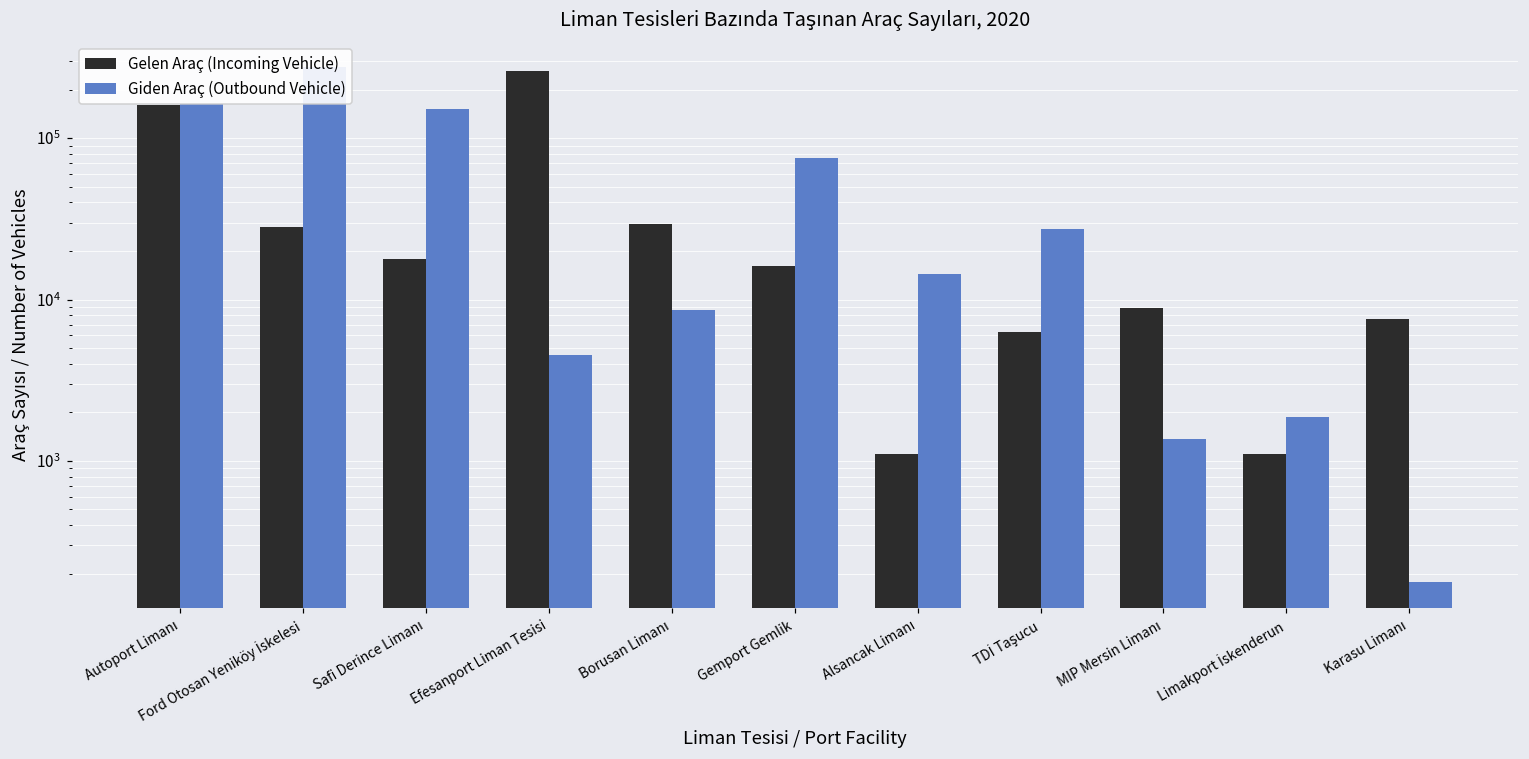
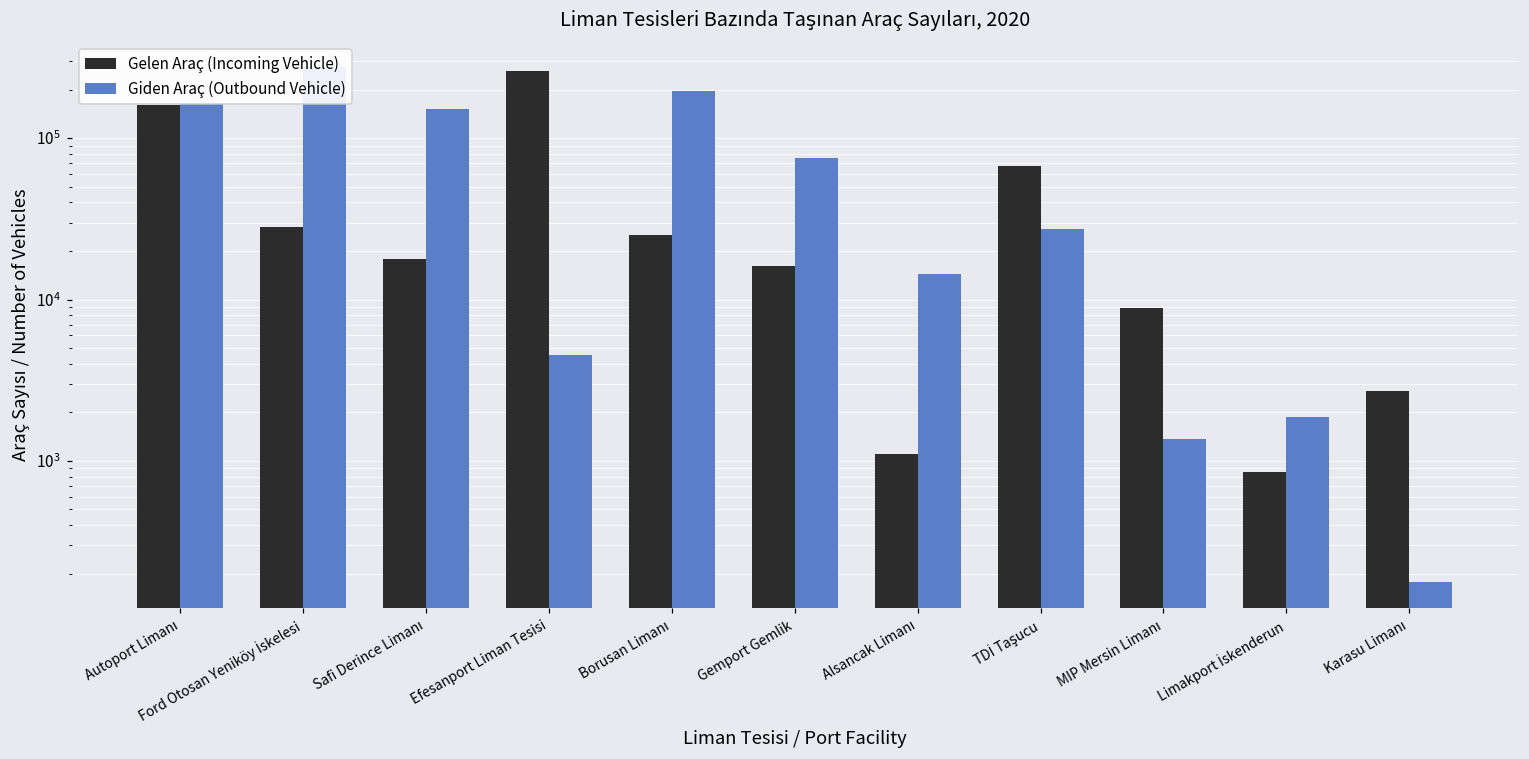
Gelen Araç (Incoming Vehicle), Borusan Limanı: 29000 -> 25000
Giden Araç (Outbound Vehicle), Borusan Limanı: 9000 -> 200000
Gelen Araç (Incoming Vehicle), TDİ Taşucu: 6300 -> 70000
Gelen Araç (Incoming Vehicle), Limakport İskenderun: 1100 -> 900
Gelen Araç (Incoming Vehicle), Karasu Limanı: 8000 -> 2700
